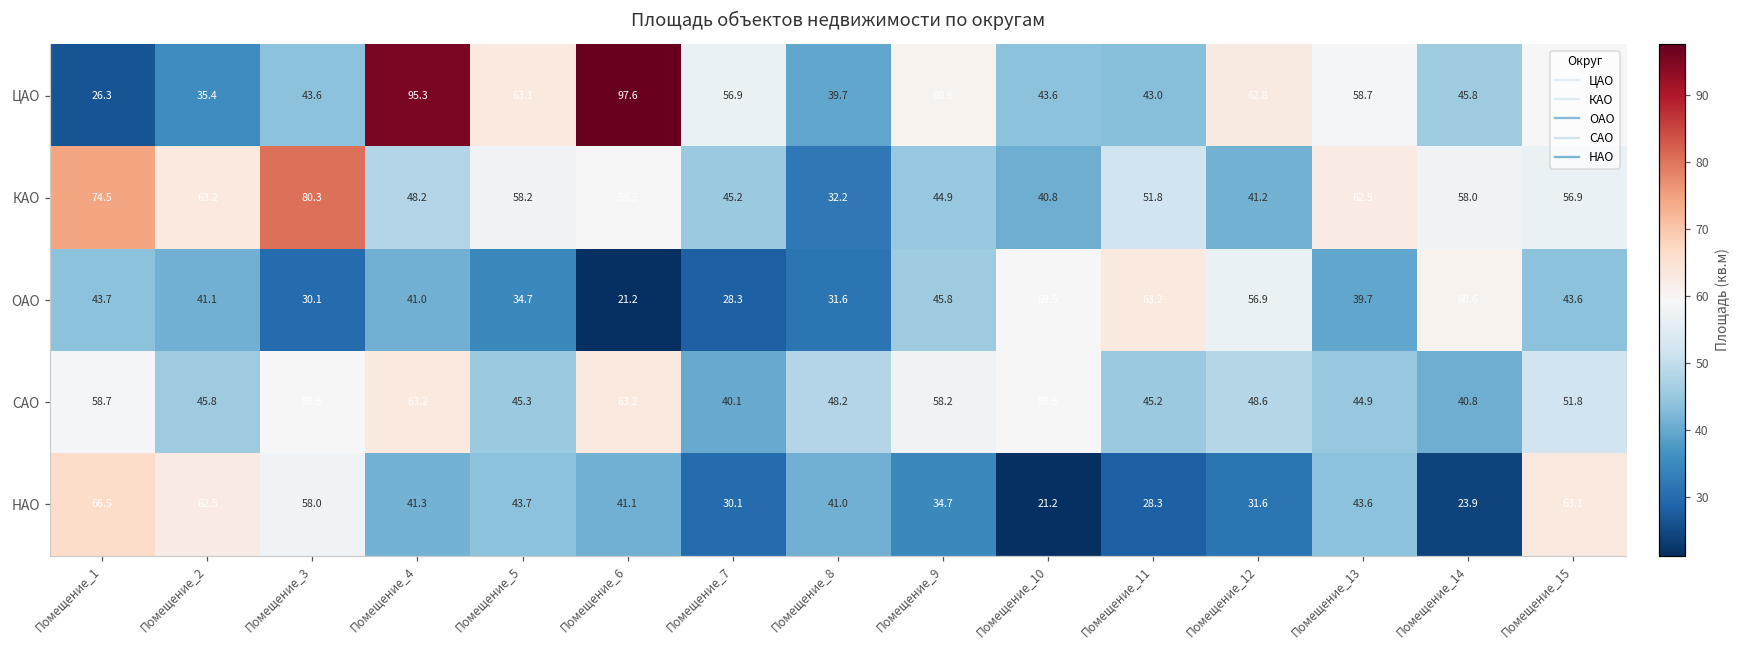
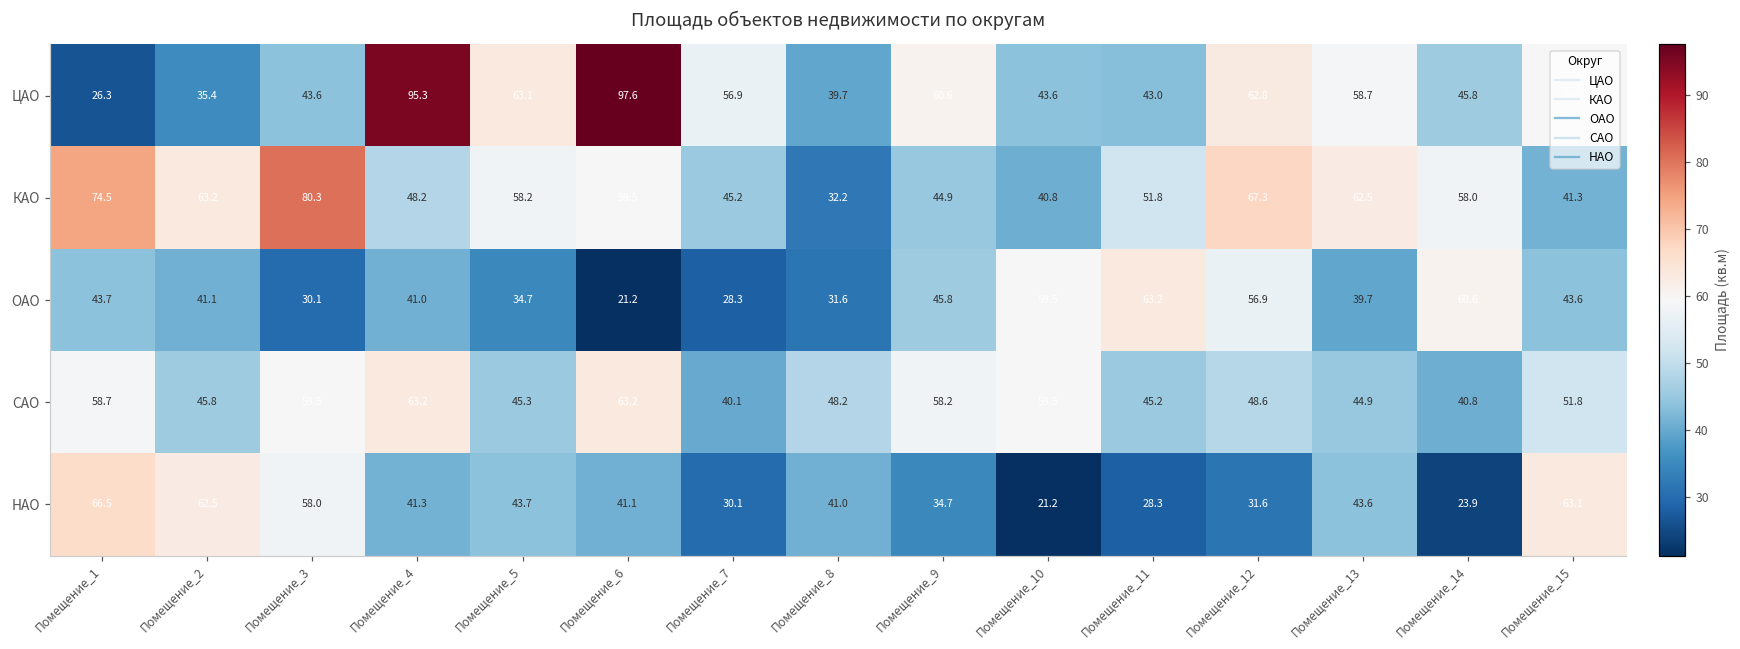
КАО, Помещение_12: 41.2 -> 67.3
КАО, Помещение_15: 56.9 -> 41.3
